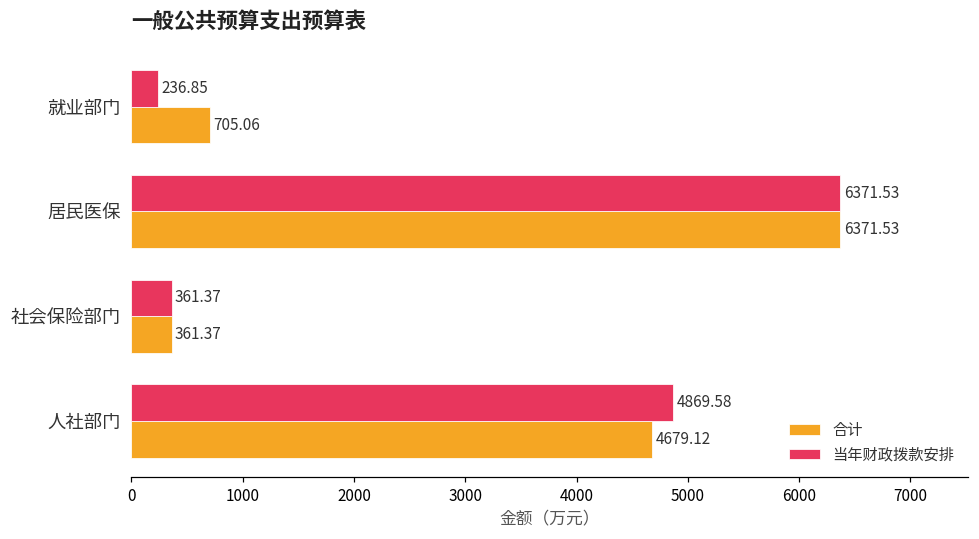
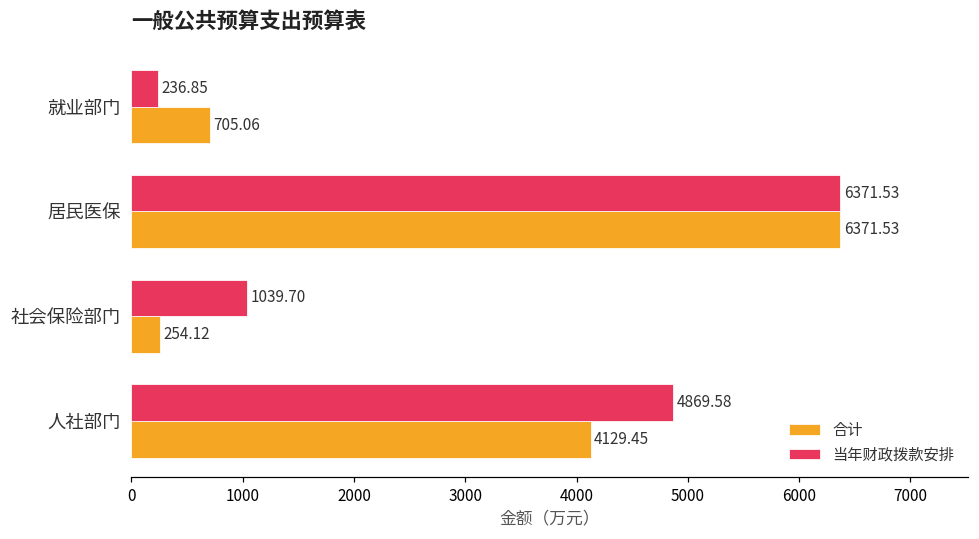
当年财政拨款安排, 社会保险部门: 361.37 -> 1039.70
合计, 社会保险部门: 361.37 -> 254.12
合计, 人社部门: 4679.12 -> 4129.45
